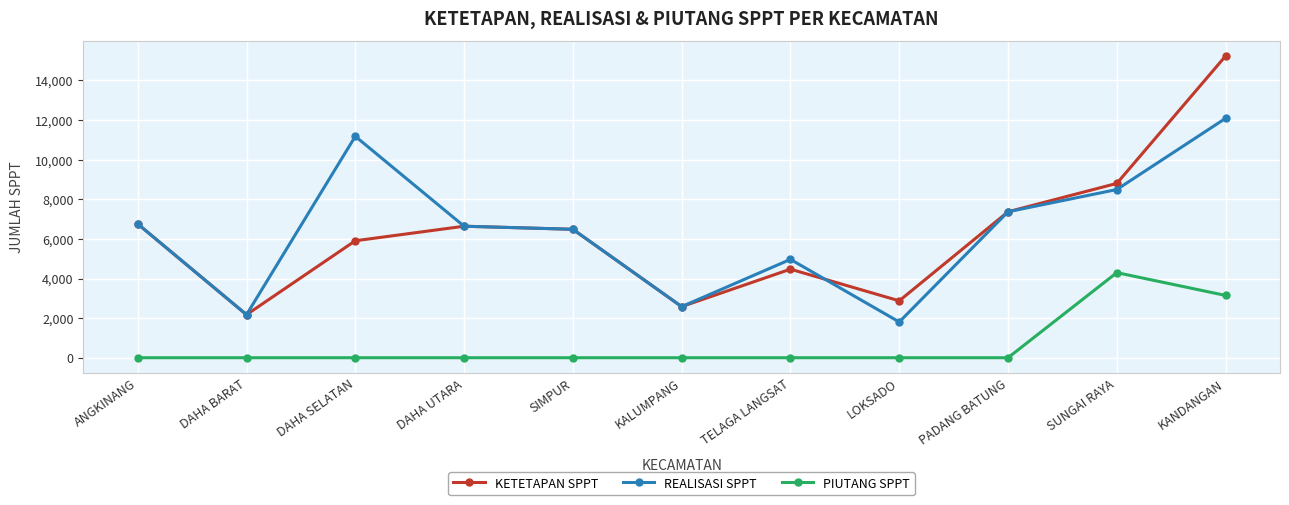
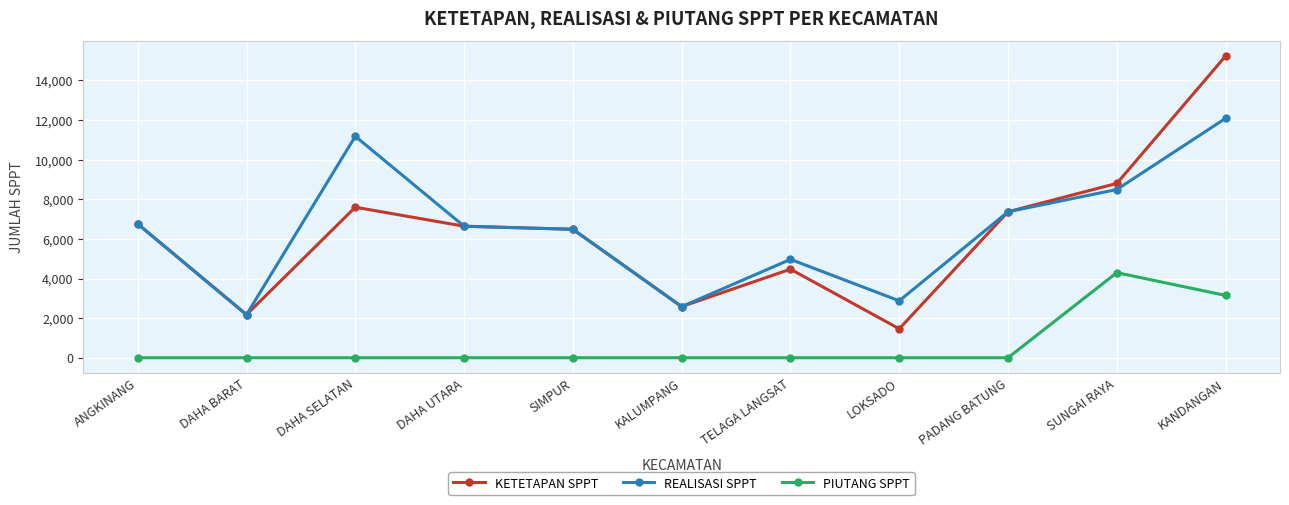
KETETAPAN SPPT, DAHA SELATAN: 5,900 -> 7,600
KETETAPAN SPPT, LOKSADO: 2,900 -> 1,500
REALISASI SPPT, LOKSADO: 1,800 -> 2,900
